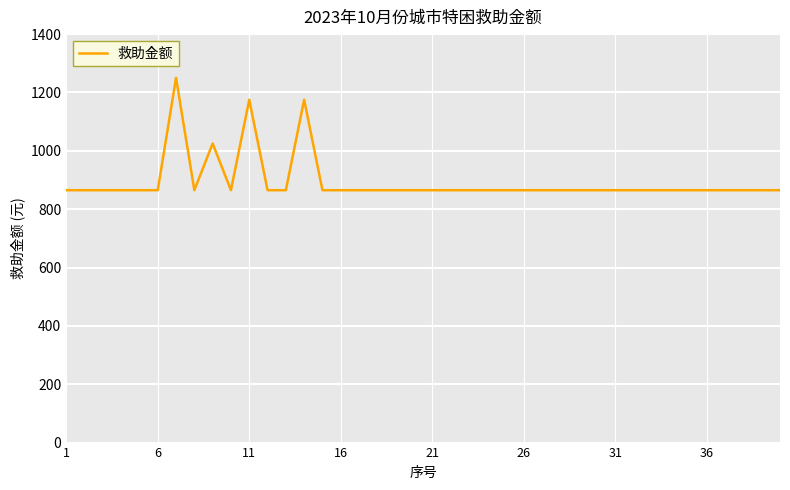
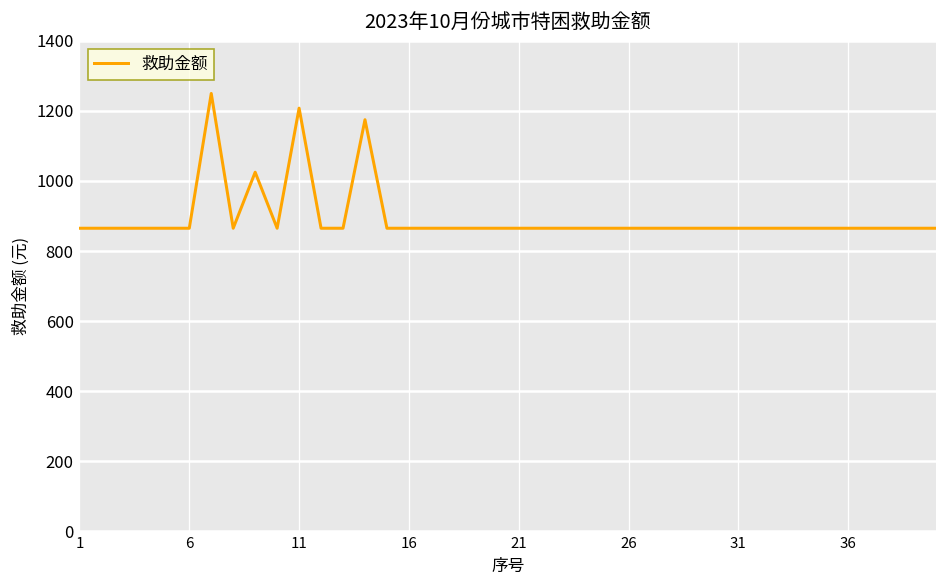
11: 1180 -> 1210
